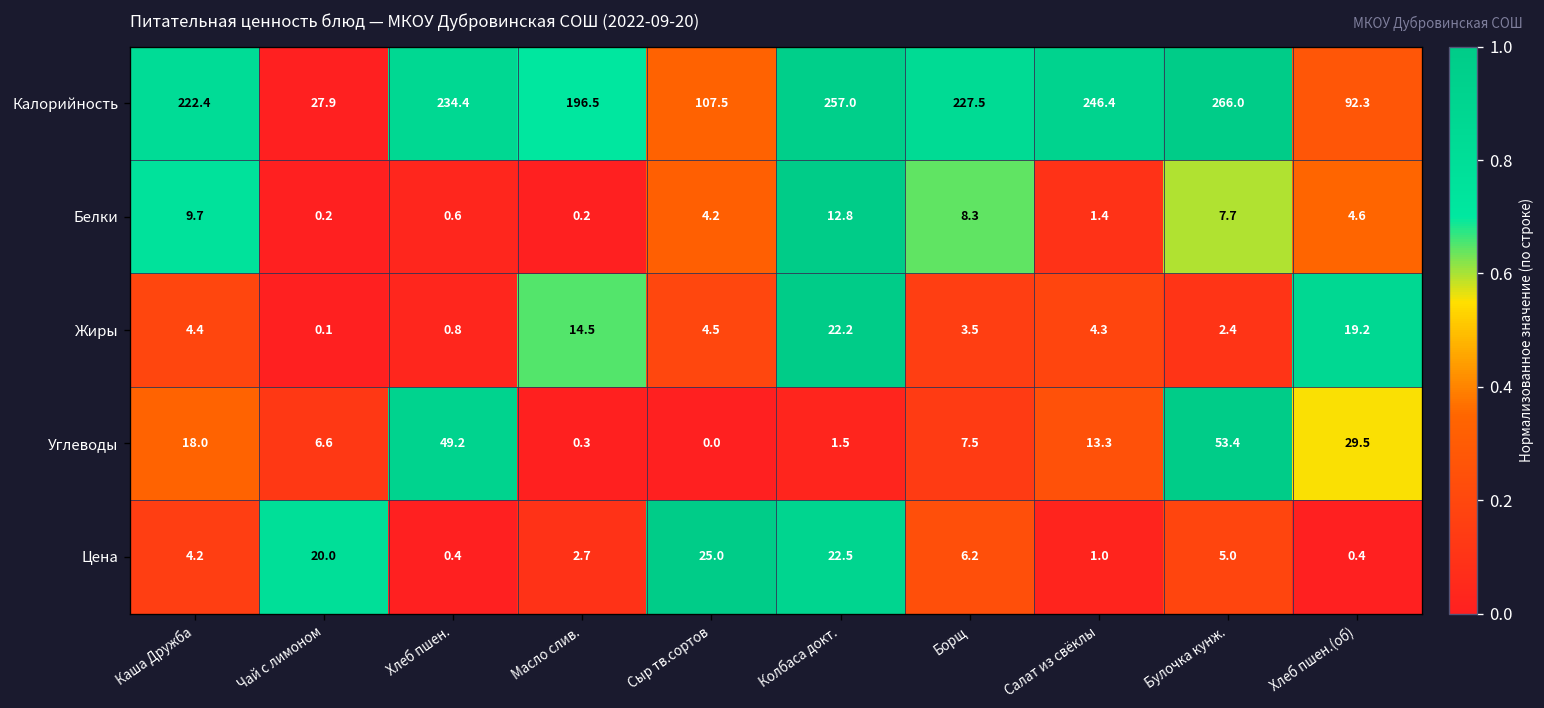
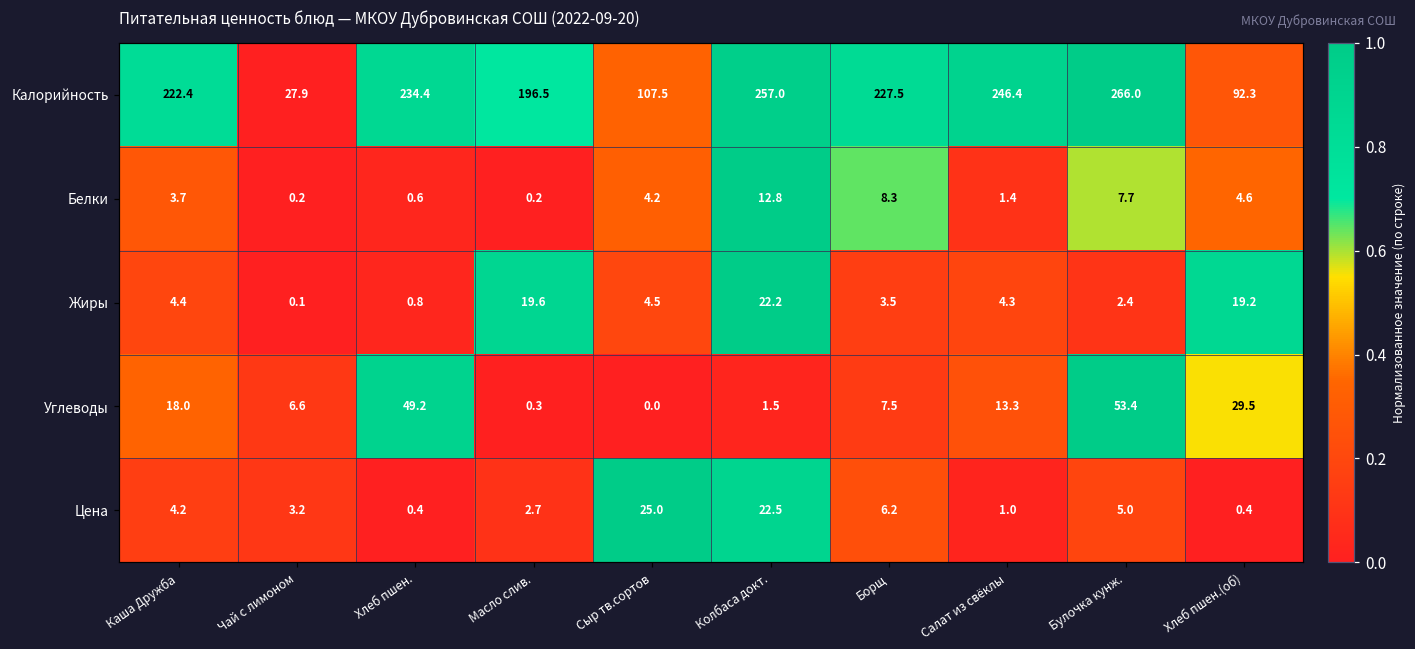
Белки, Каша Дружба: 9.7 -> 3.7
Жиры, Масло слив.: 14.5 -> 19.6
Цена, Чай с лимоном: 20.0 -> 3.2
